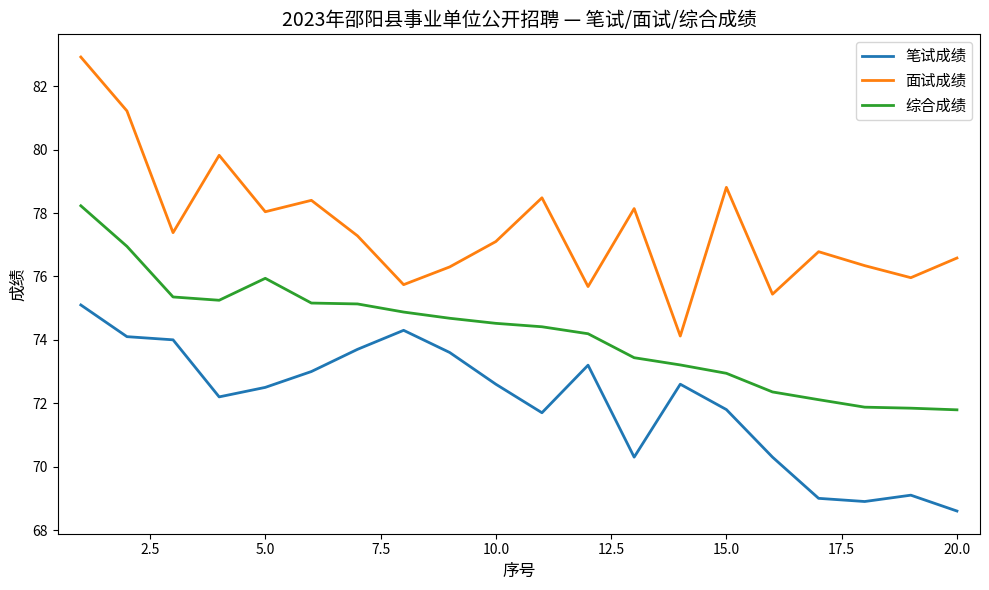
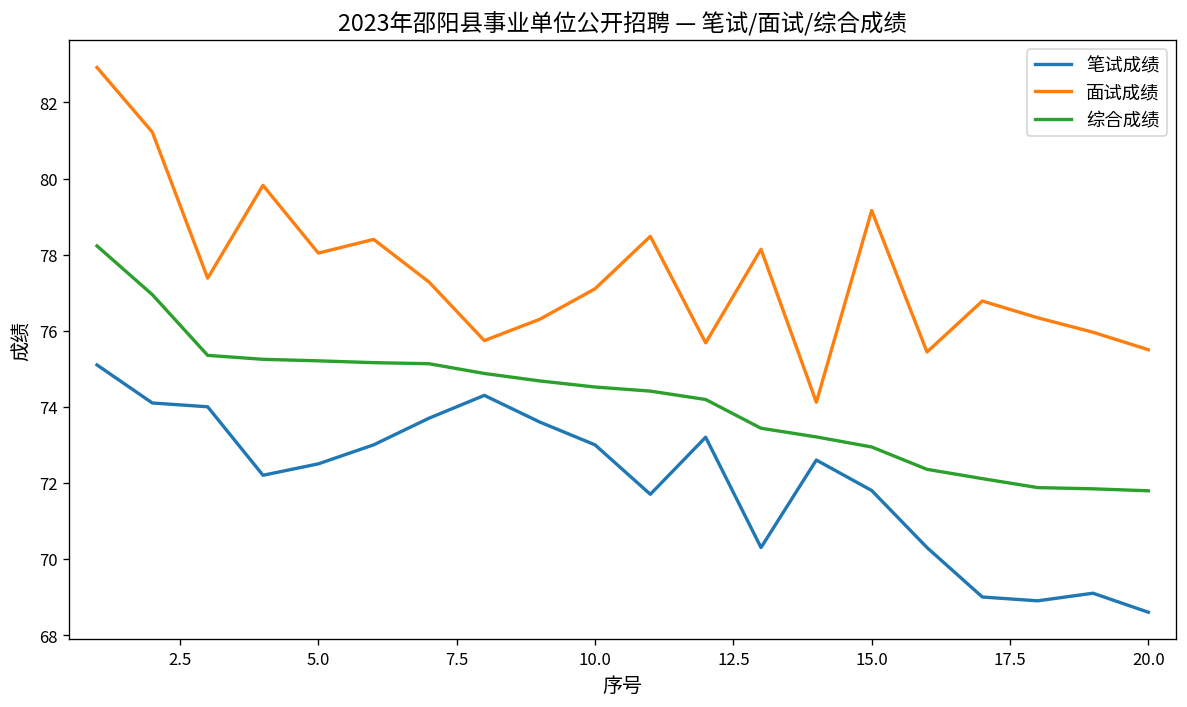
综合成绩, 5.0: 75.9 -> 75.2
笔试成绩, 10.0: 72.6 -> 73.0
面试成绩, 15.0: 78.8 -> 79.2
面试成绩, 20.0: 76.6 -> 75.5
